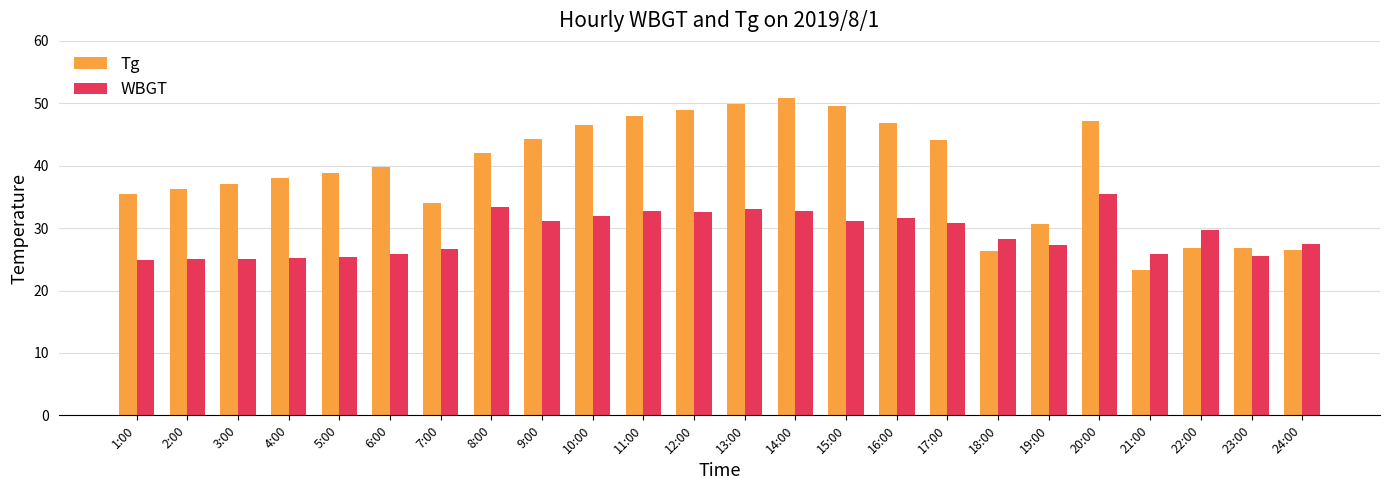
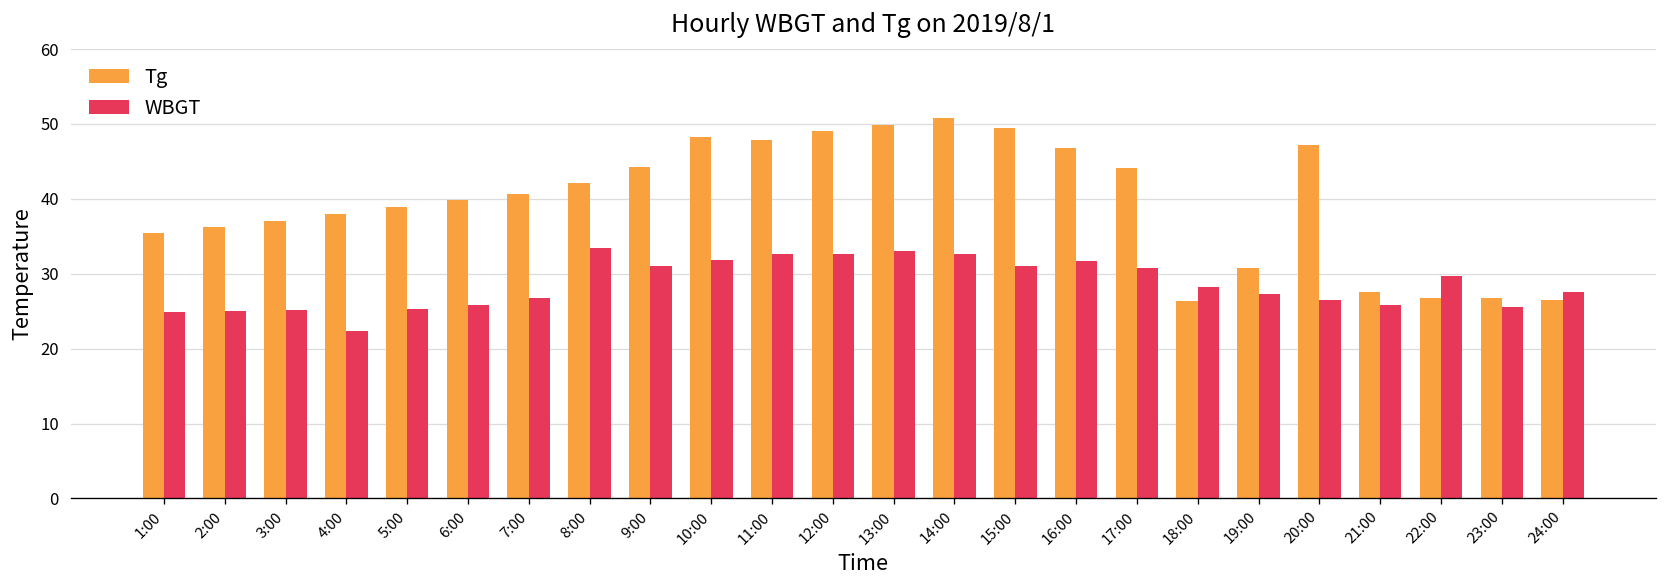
WBGT, 4:00: 25 -> 22
Tg, 7:00: 34 -> 41
Tg, 10:00: 47 -> 48
WBGT, 20:00: 36 -> 27
Tg, 21:00: 23 -> 28
